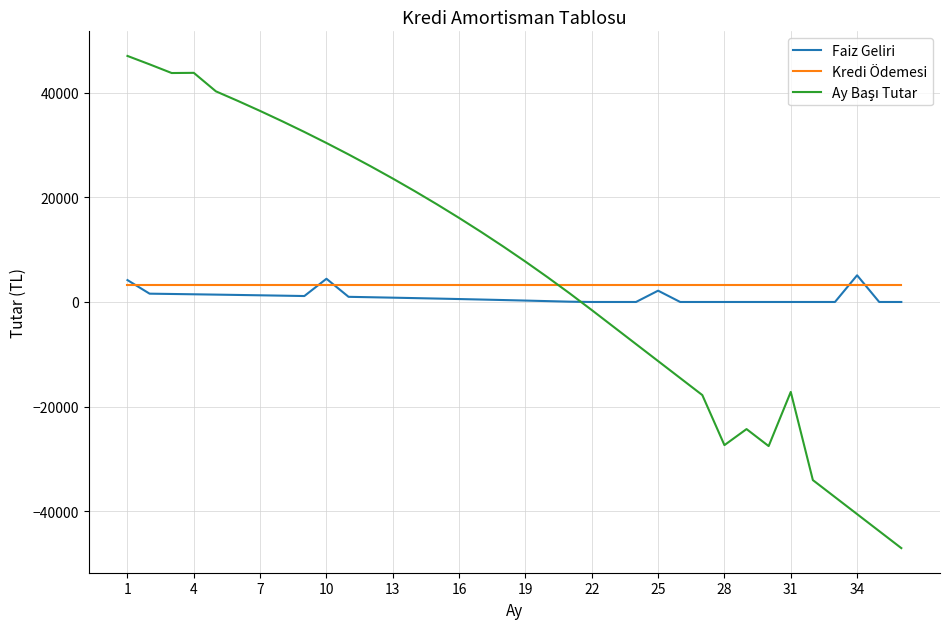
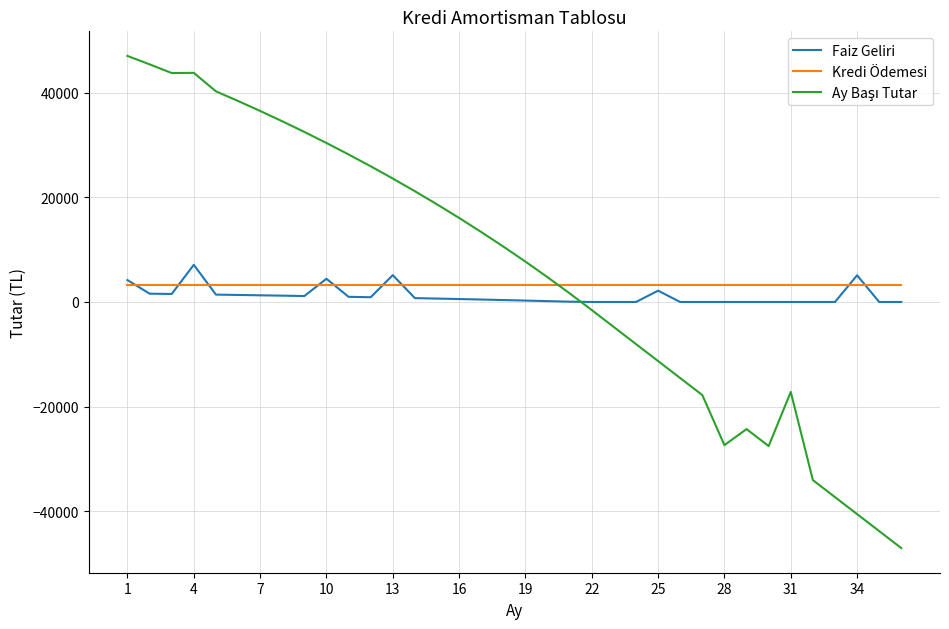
Faiz Geliri, 4: 1000 -> 7000
Faiz Geliri, 13: 1000 -> 5000
